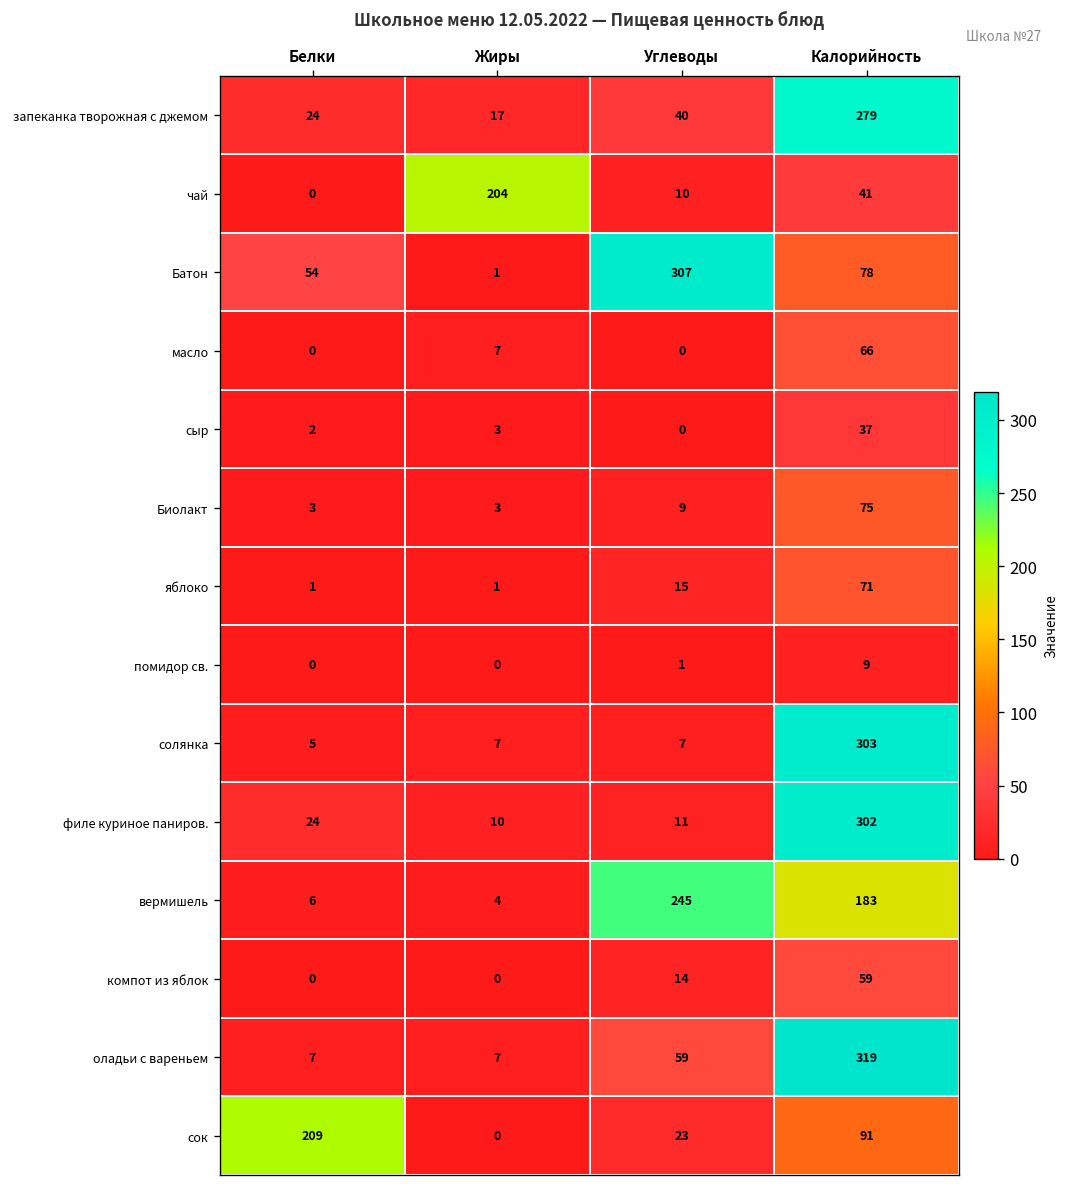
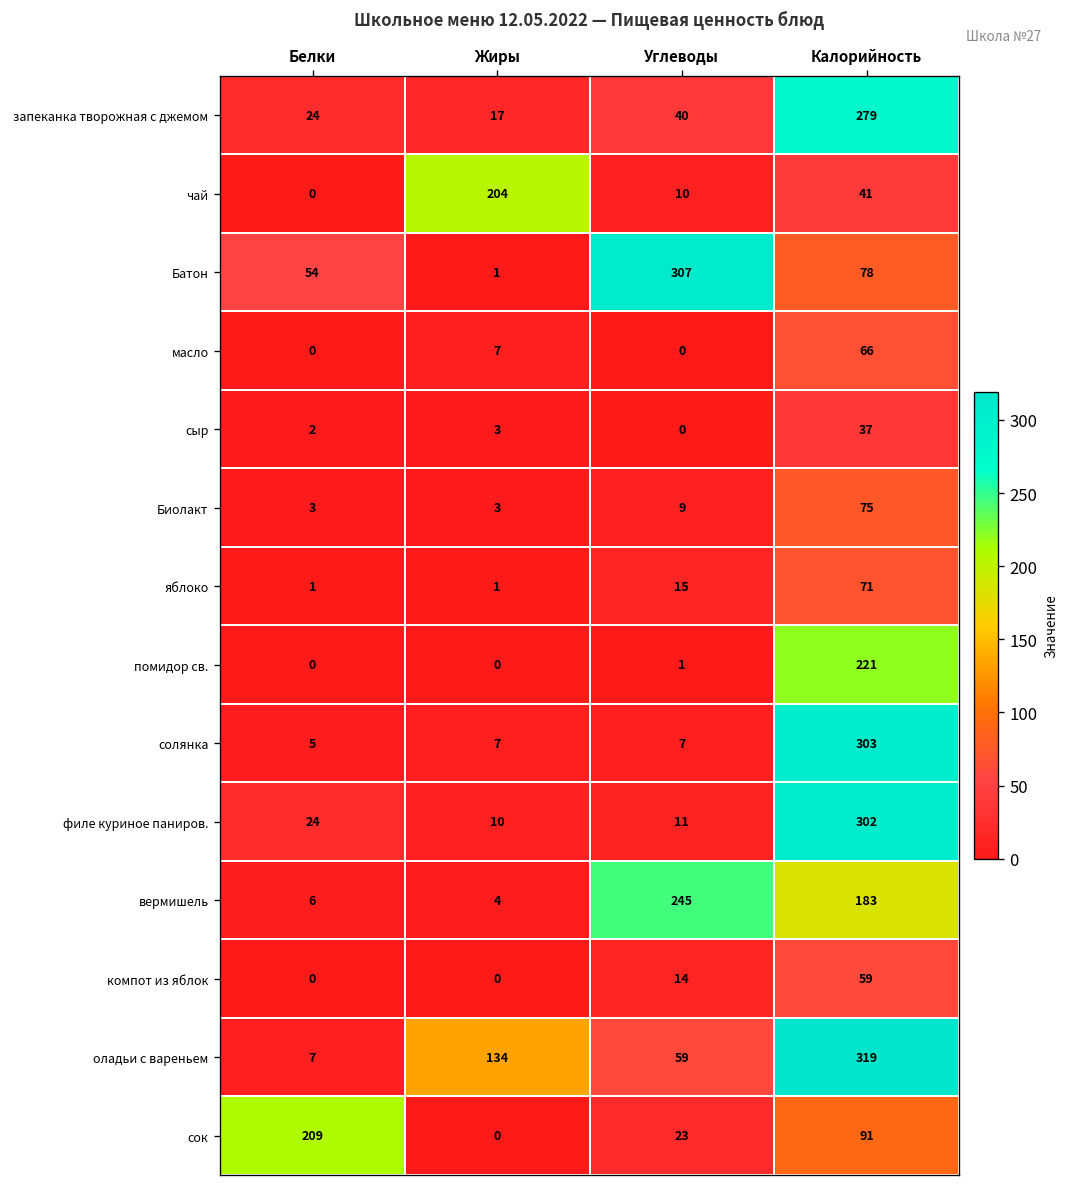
помидор св., Калорийность: 9 -> 221
оладьи с вареньем, Жиры: 7 -> 134
